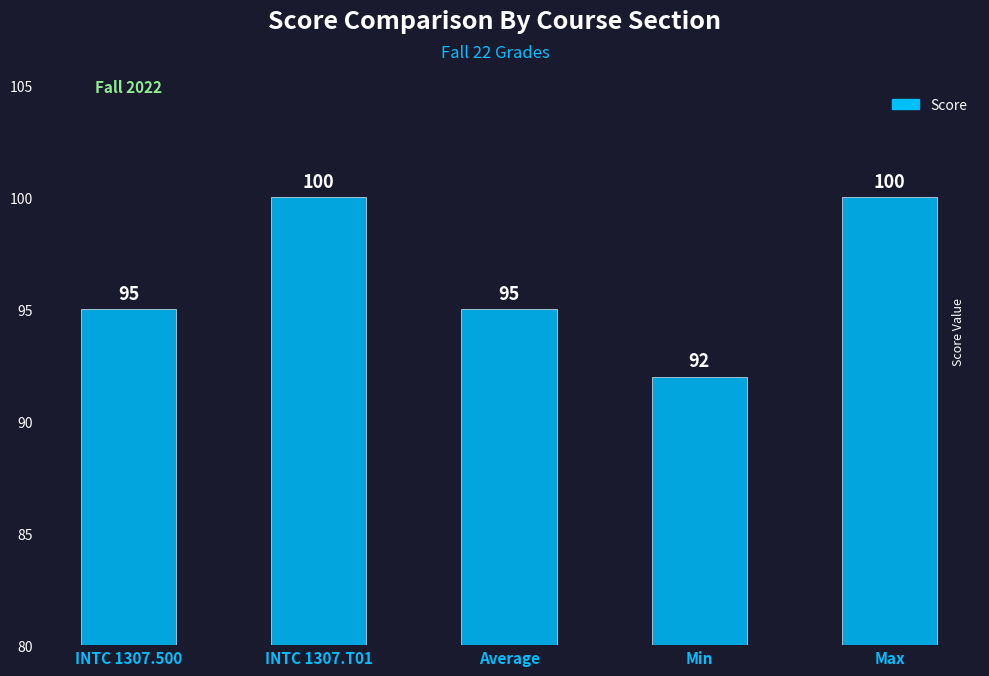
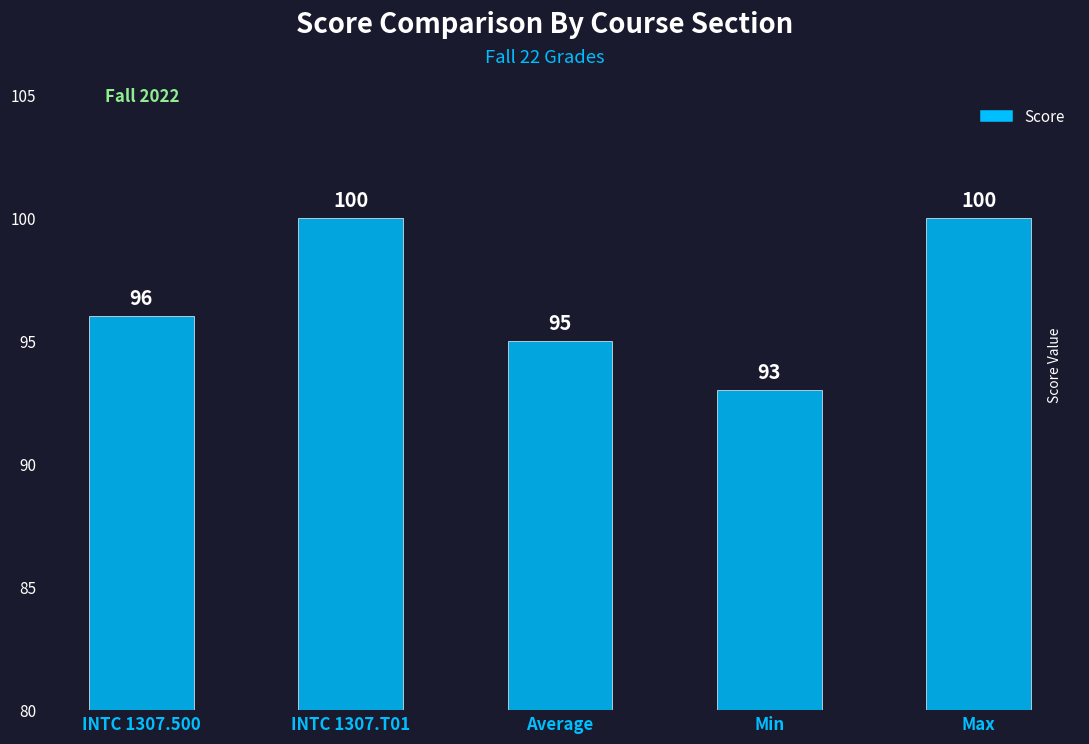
INTC 1307.500: 95 -> 96
Min: 92 -> 93
